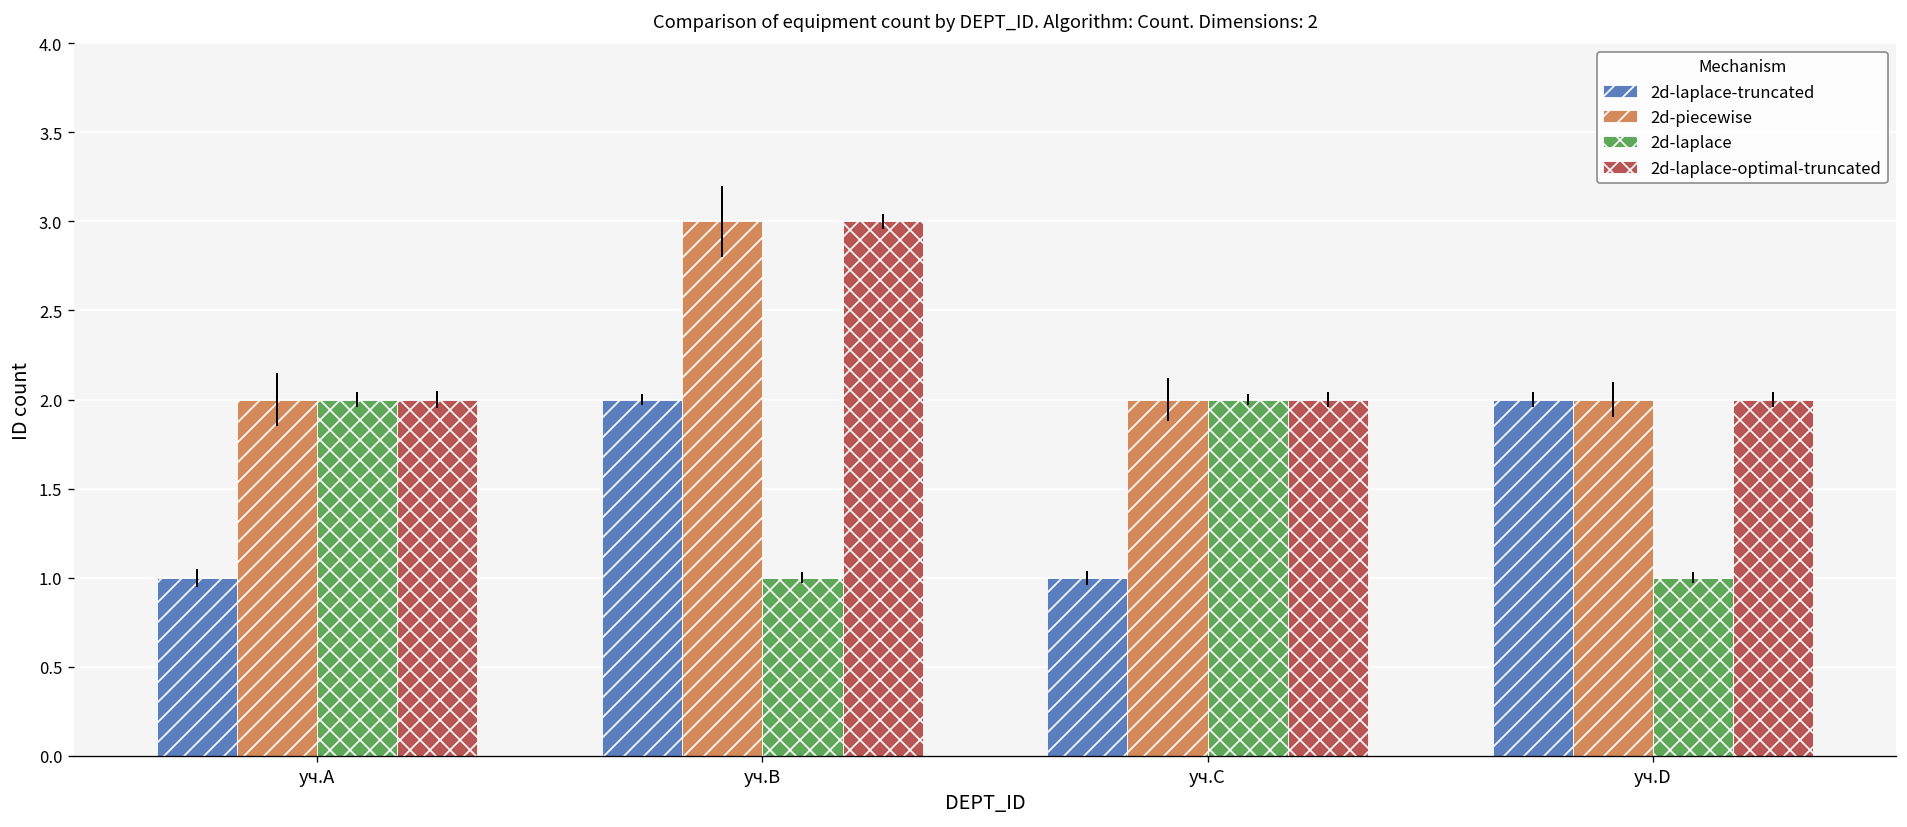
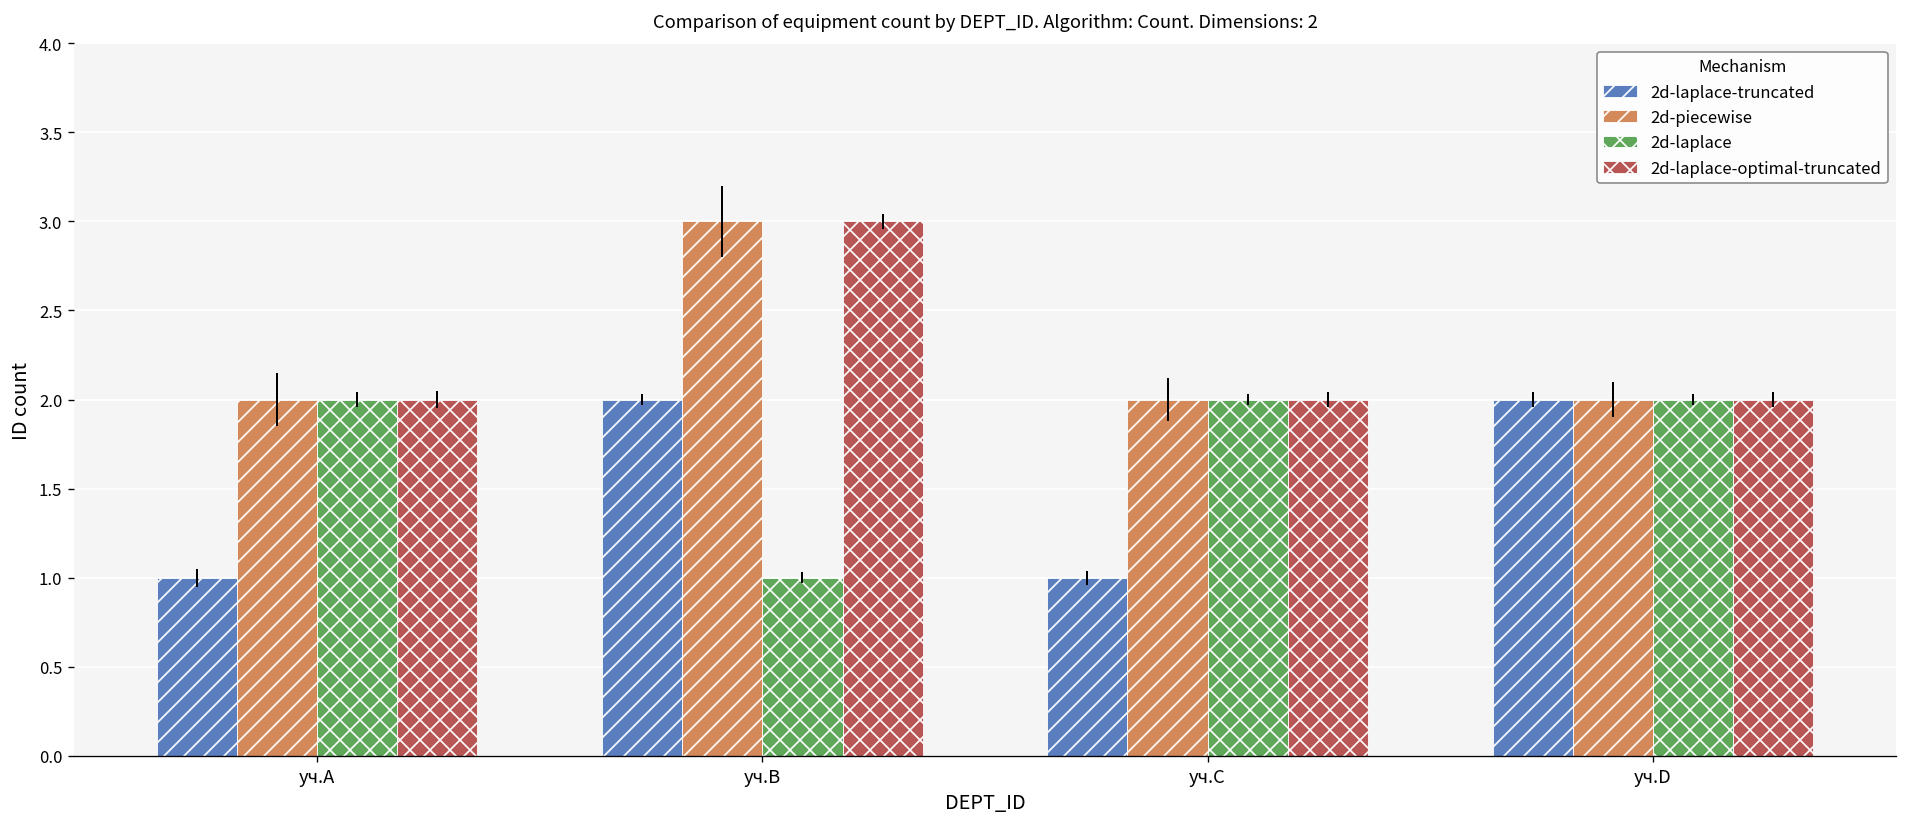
2d-laplace, уч.D: 1 -> 2
